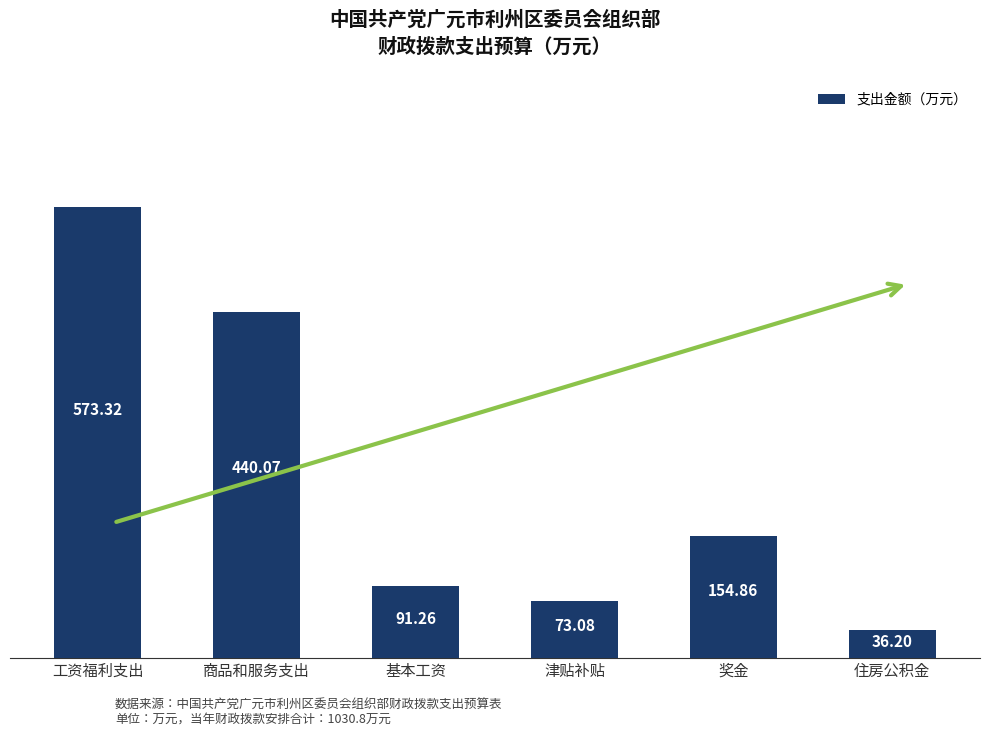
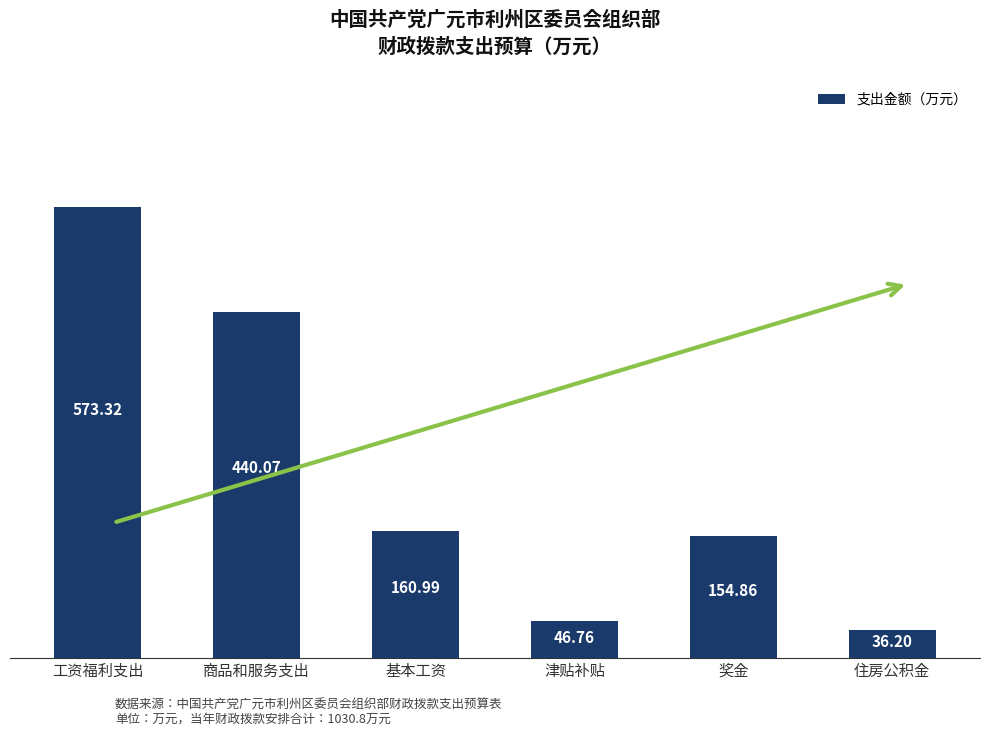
基本工资: 91.26 -> 160.99
津贴补贴: 73.08 -> 46.76
